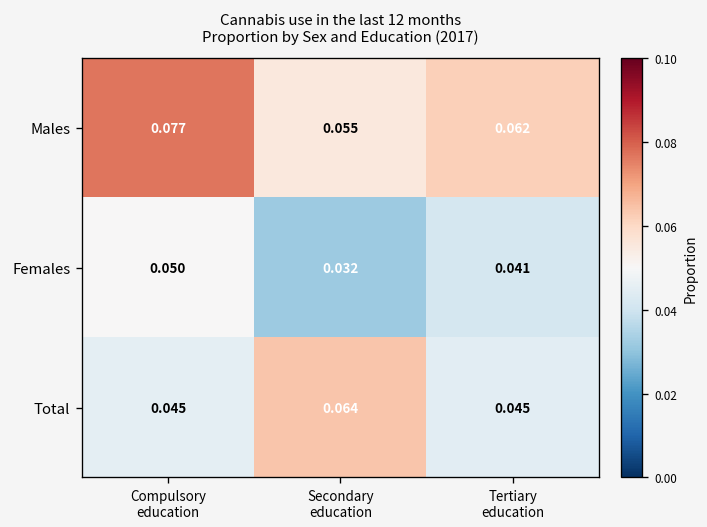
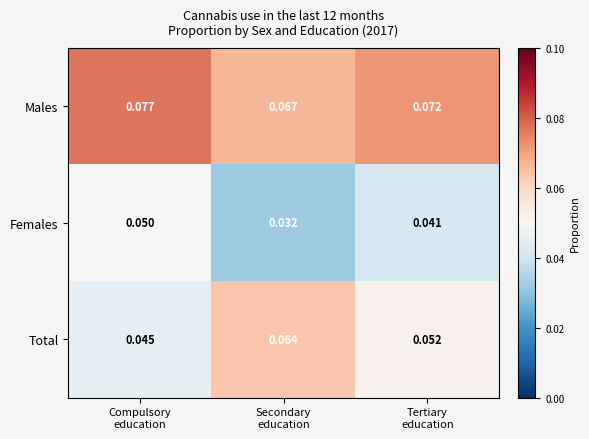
Males, Secondary education: 0.055 -> 0.067
Males, Tertiary education: 0.062 -> 0.072
Total, Tertiary education: 0.045 -> 0.052
